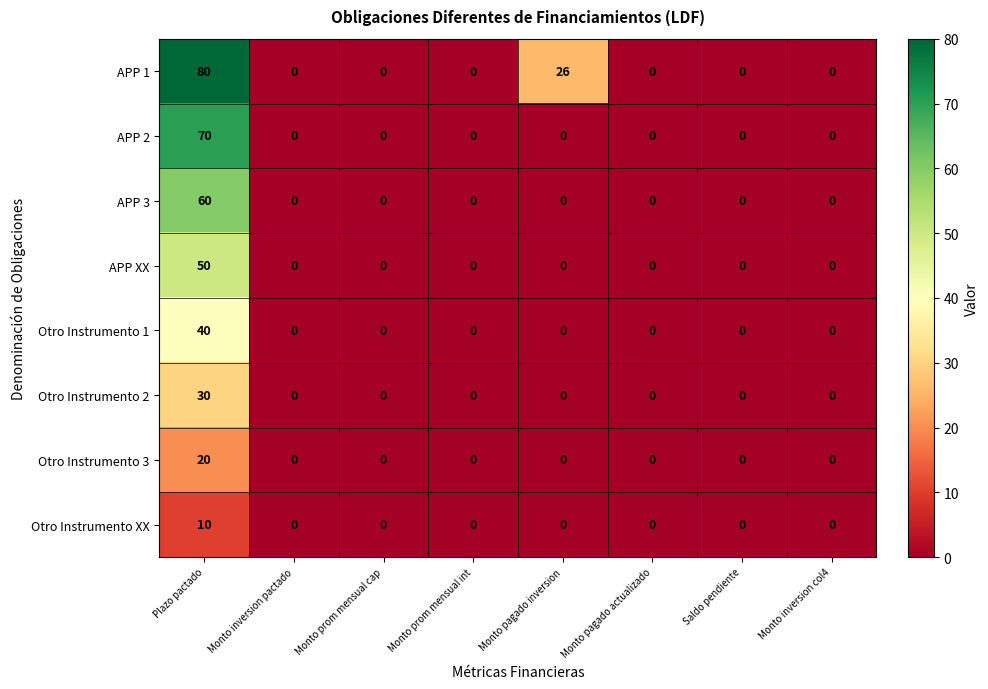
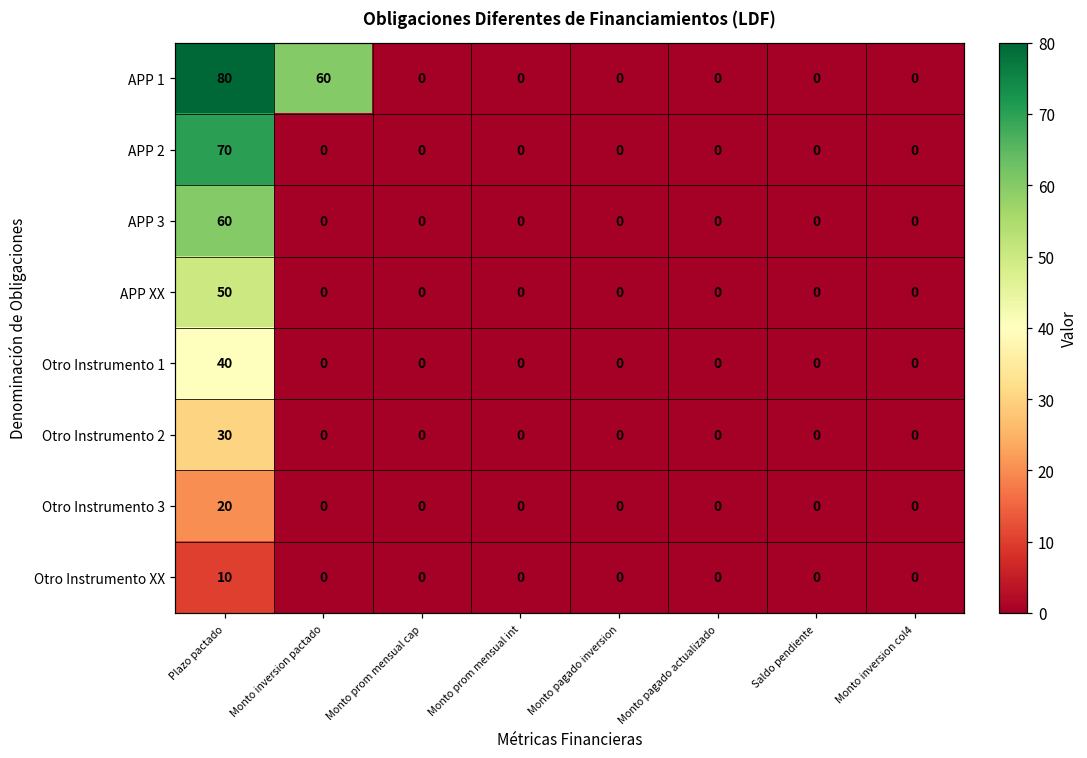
APP 1, Monto inversion pactado: 0 -> 60
APP 1, Monto pagado inversion: 26 -> 0
